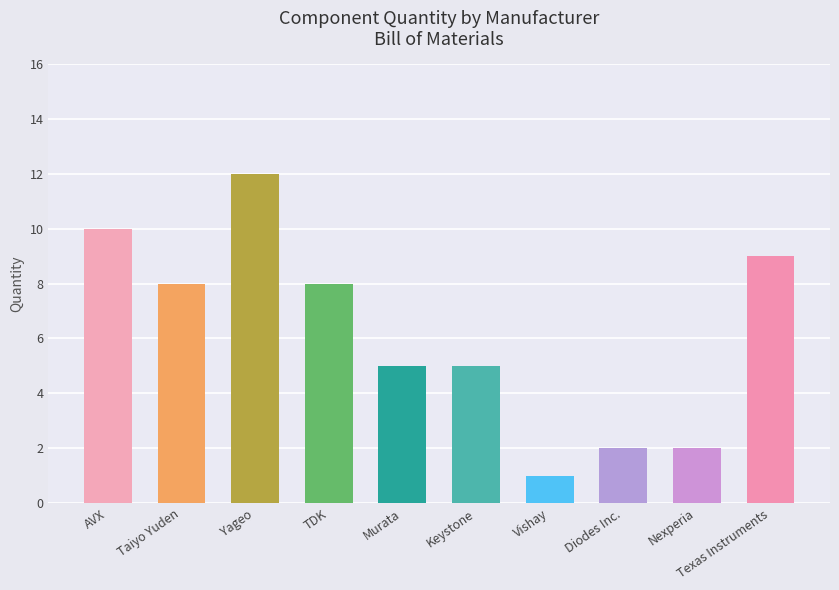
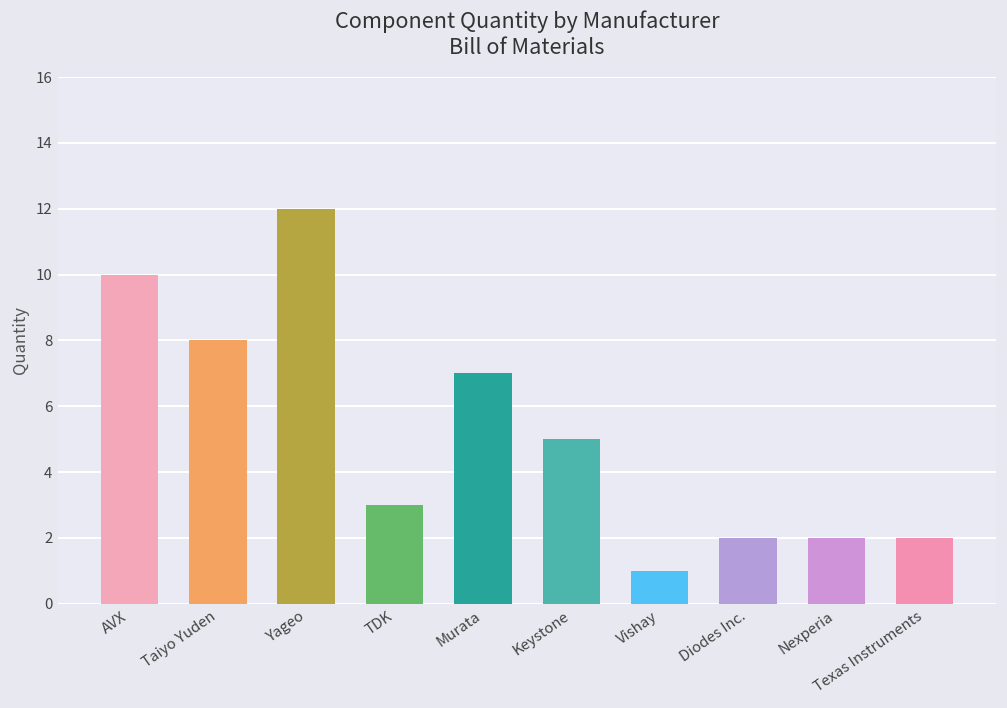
TDK: 8 -> 3
Murata: 5 -> 7
Texas Instruments: 9 -> 2
